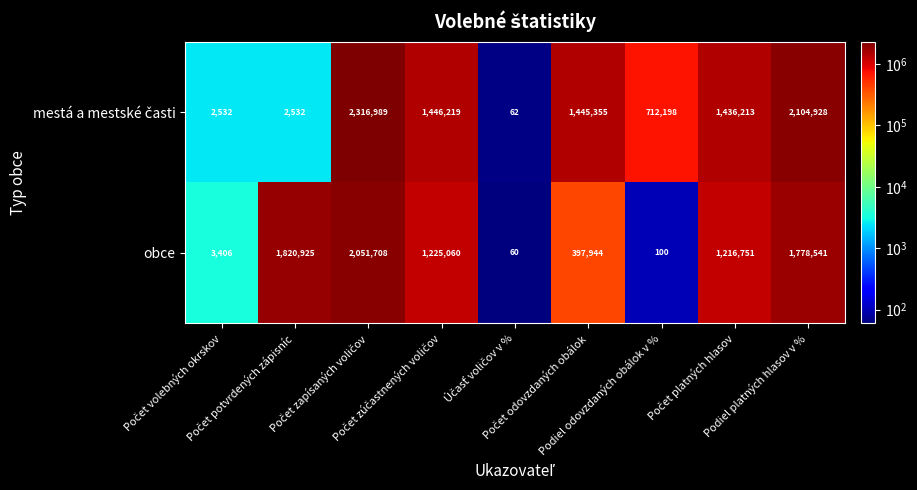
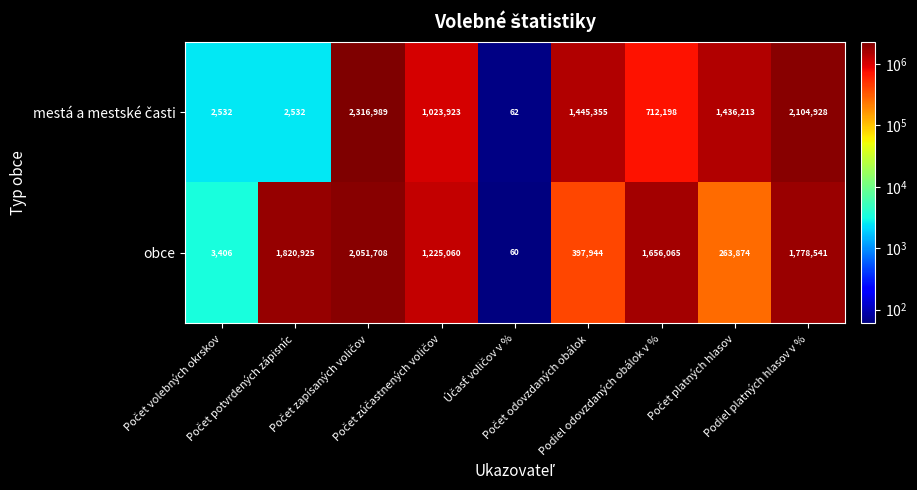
mestá a mestské časti, Počet zúčastnených voličov: 1,446,219 -> 1,023,923
obce, Podiel odovzdaných obálok v %: 100 -> 1,656,065
obce, Počet platných hlasov: 1,216,751 -> 263,874
